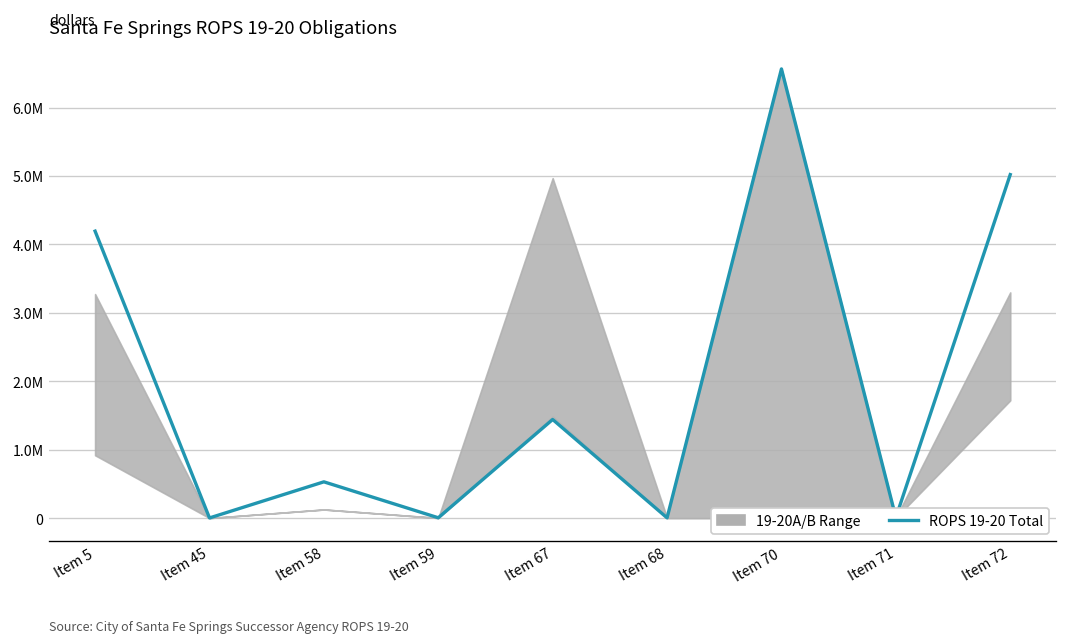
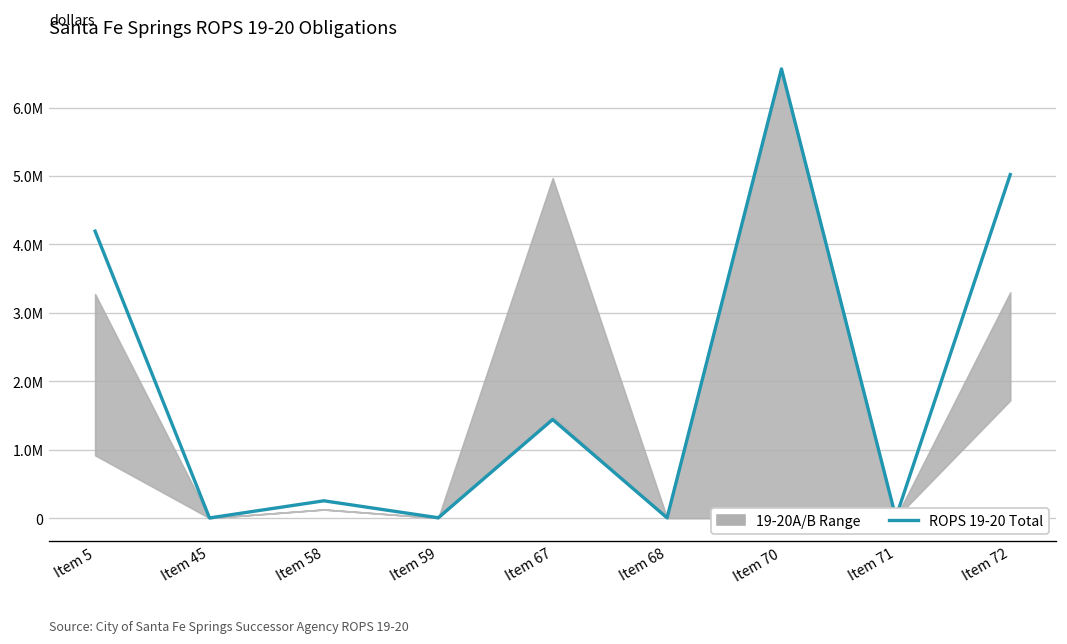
ROPS 19-20 Total, Item 58: 500000 -> 300000
